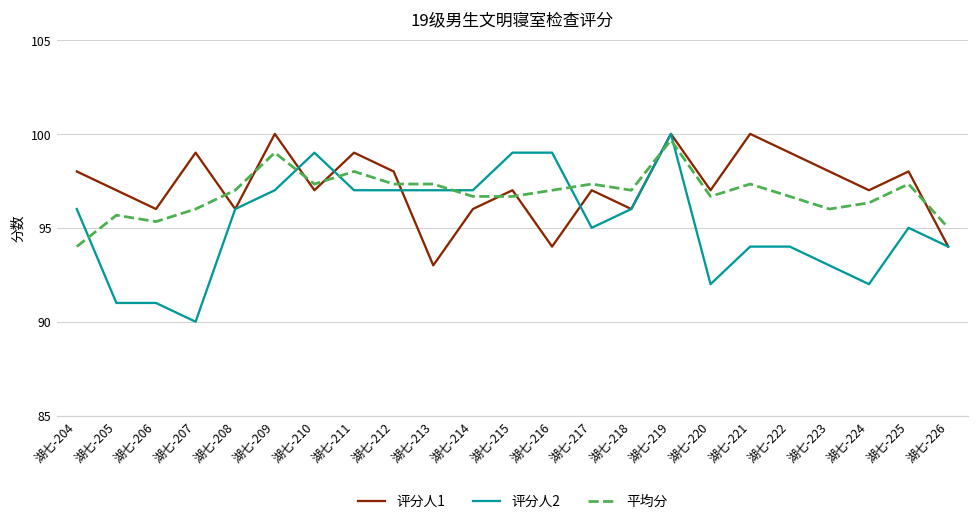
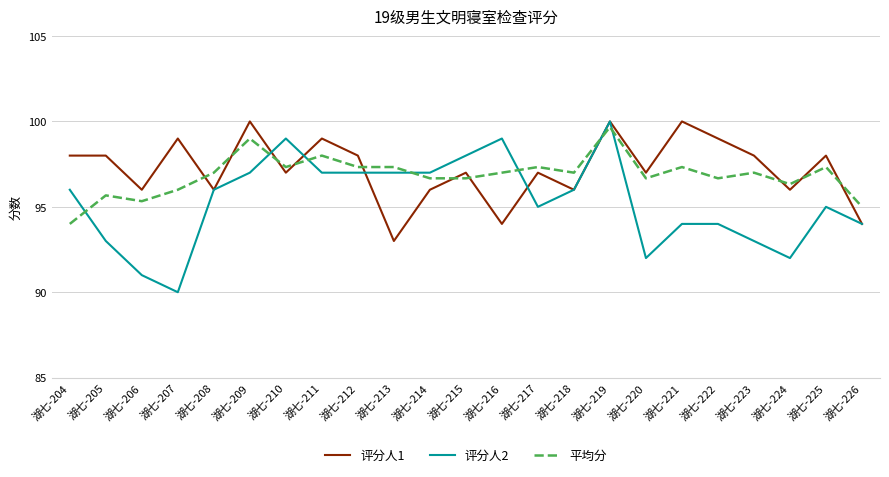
评分人1, 湖七-205: 97 -> 98
评分人2, 湖七-205: 91 -> 93
评分人2, 湖七-215: 99 -> 98
平均分, 湖七-223: 96 -> 97
评分人1, 湖七-224: 97 -> 96
